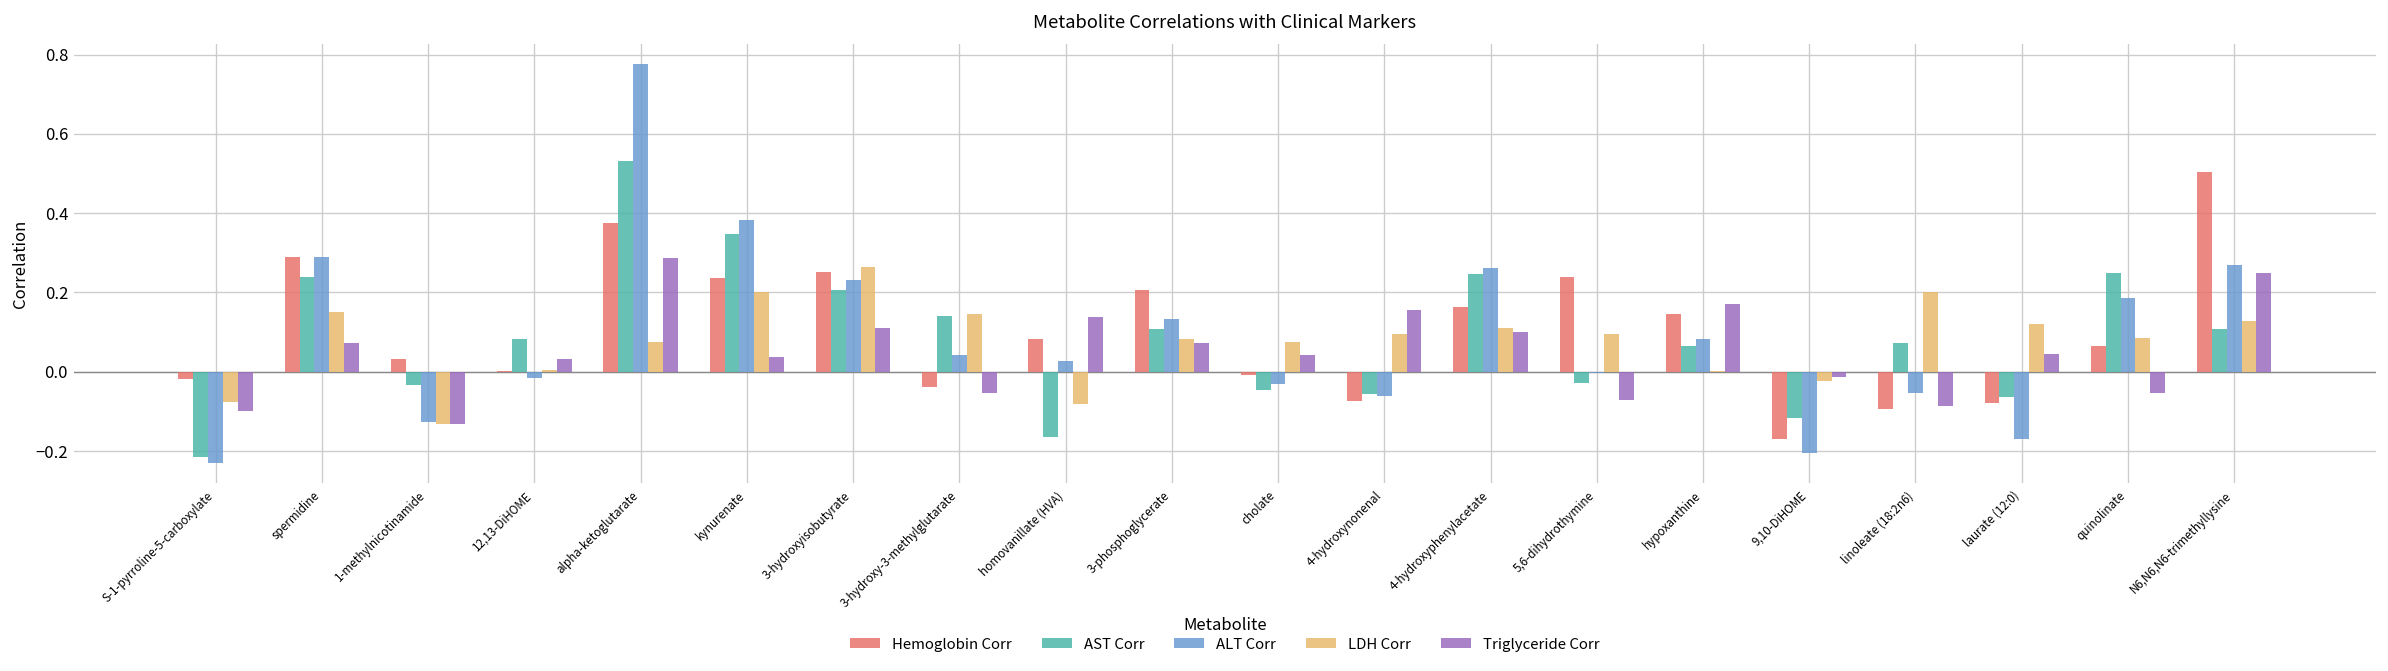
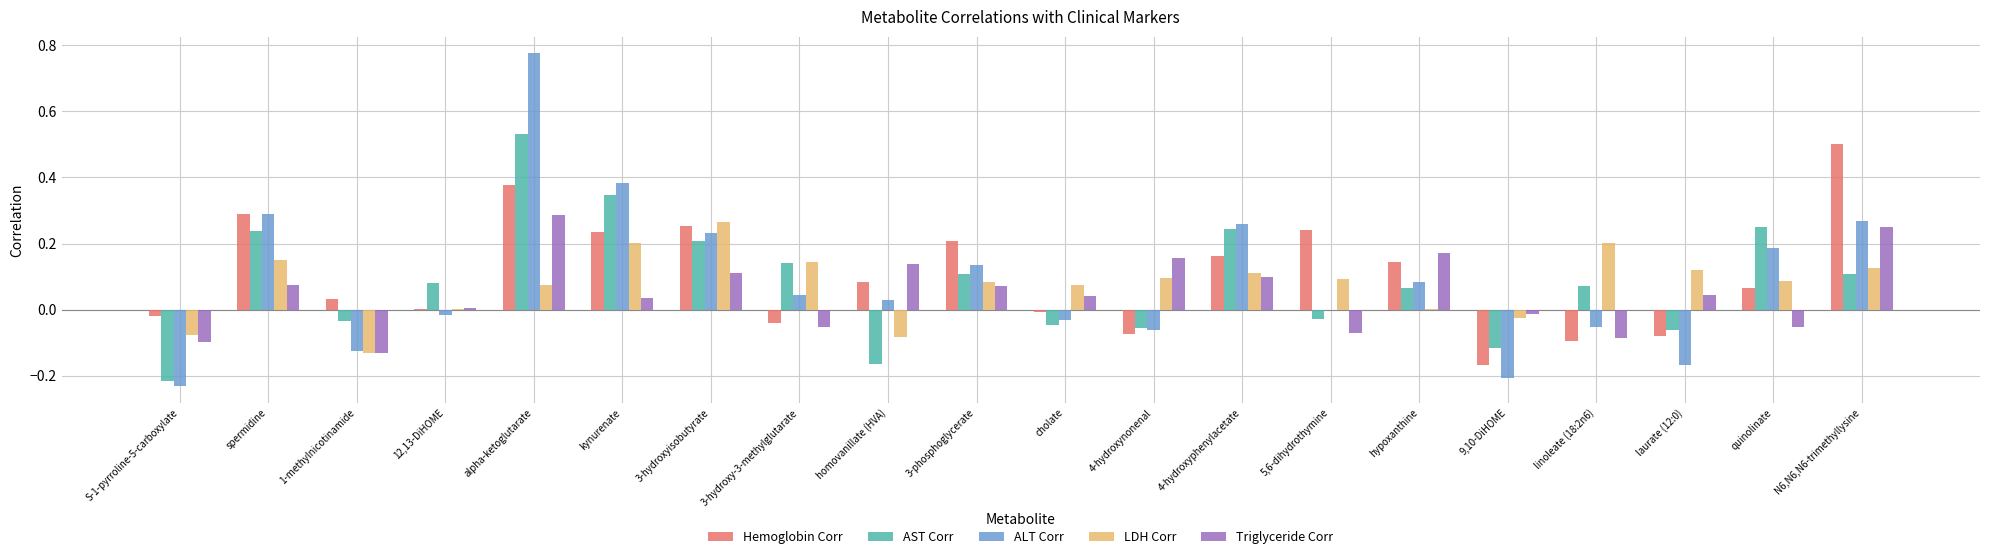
Triglyceride Corr, 12,13-DiHOME: 0.03 -> 0.00
